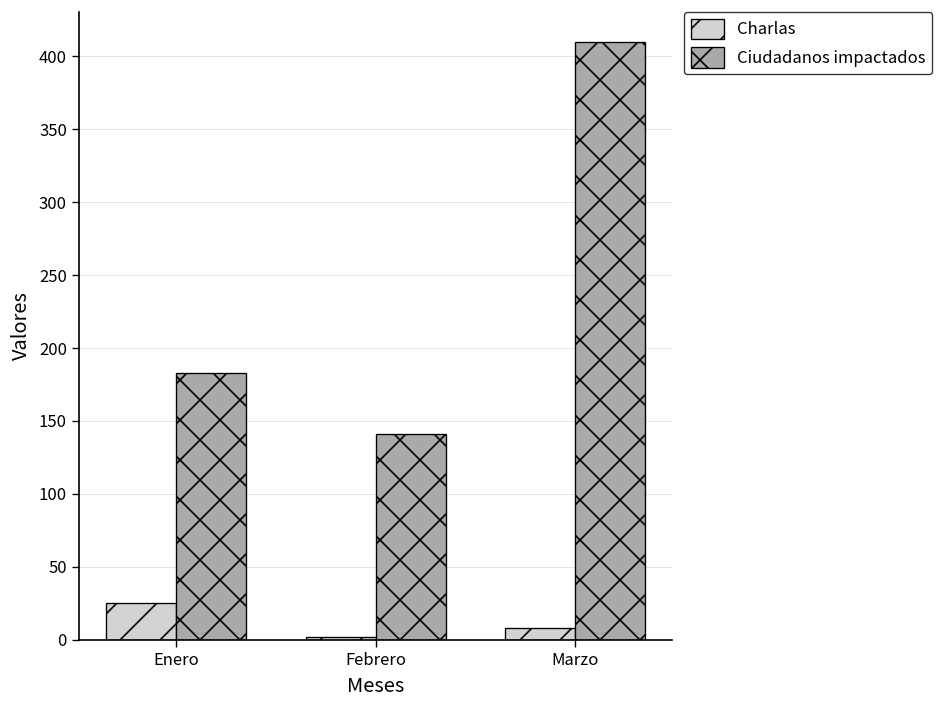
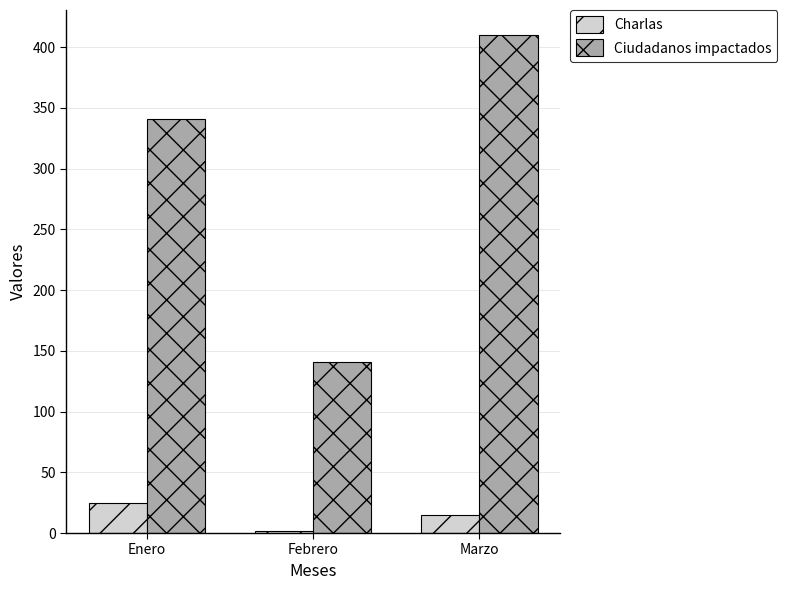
Ciudadanos impactados, Enero: 183 -> 341
Charlas, Marzo: 8 -> 15
